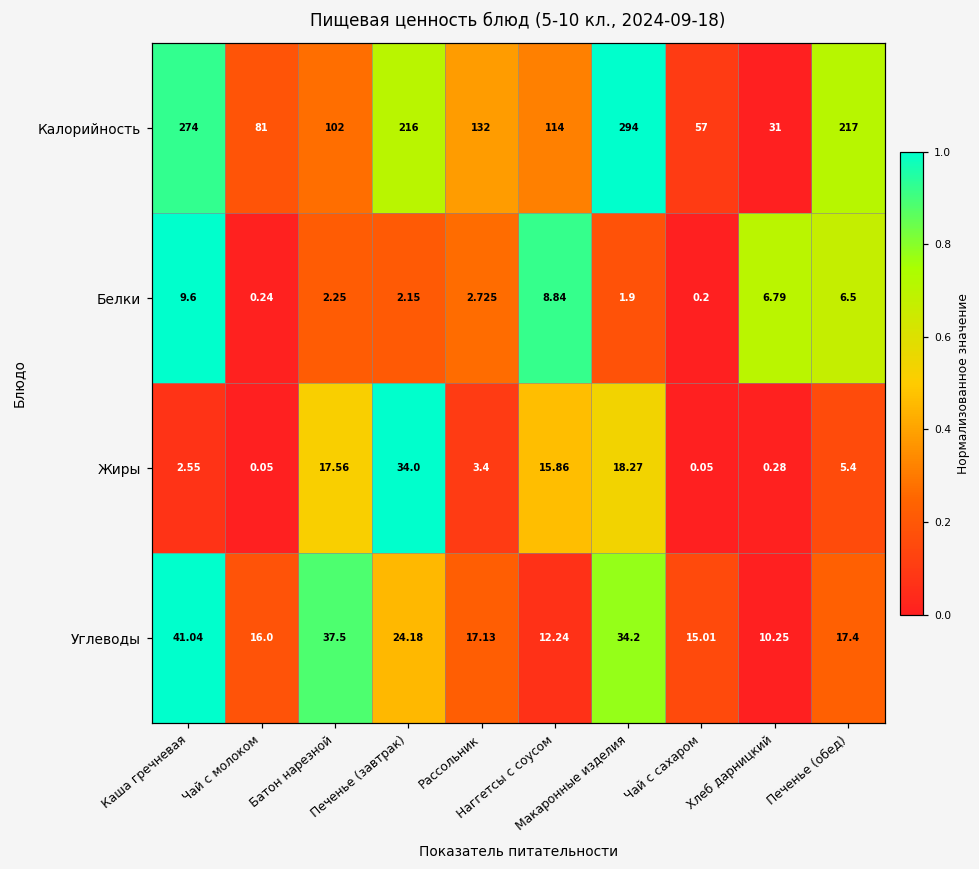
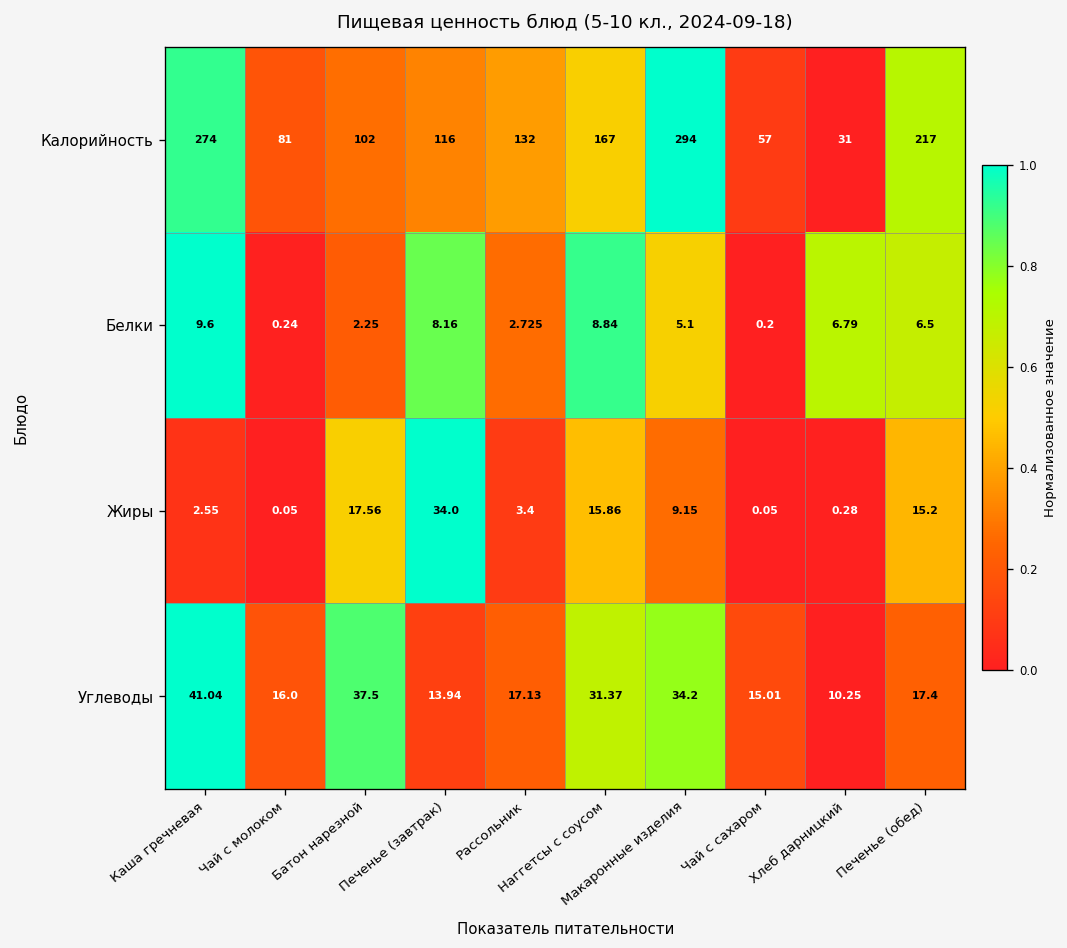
Калорийность, Печенье (завтрак): 216 -> 116
Калорийность, Наггетсы с соусом: 114 -> 167
Белки, Печенье (завтрак): 2.15 -> 8.16
Белки, Макаронные изделия: 1.9 -> 5.1
Жиры, Макаронные изделия: 18.27 -> 9.15
Жиры, Печенье (обед): 5.4 -> 15.2
Углеводы, Печенье (завтрак): 24.18 -> 13.94
Углеводы, Наггетсы с соусом: 12.24 -> 31.37
